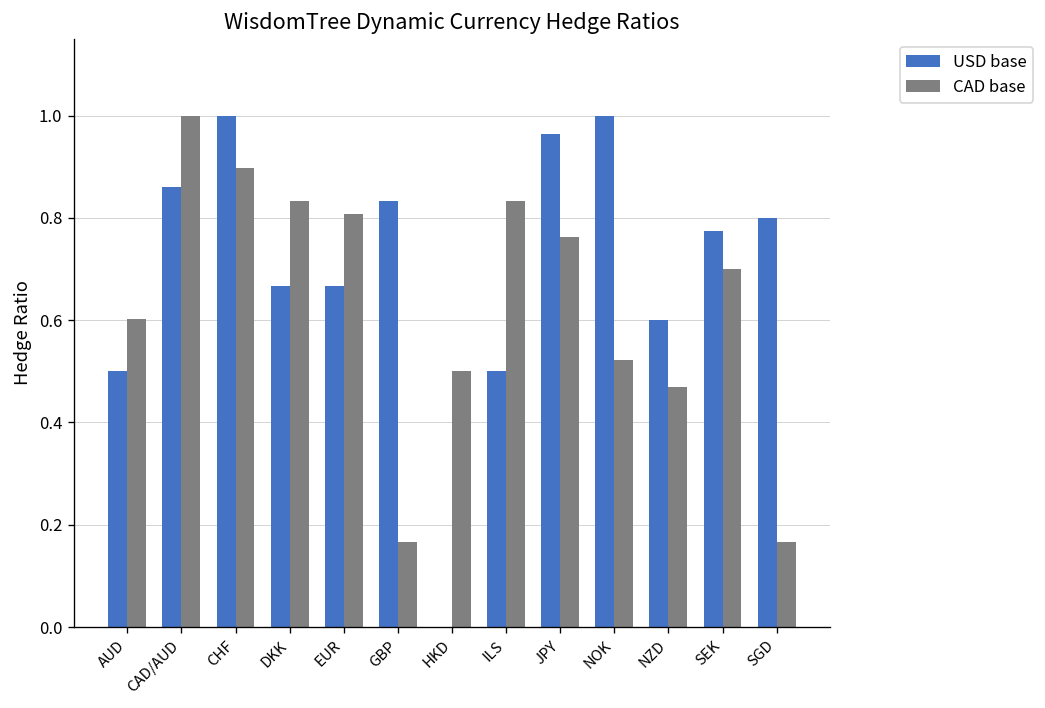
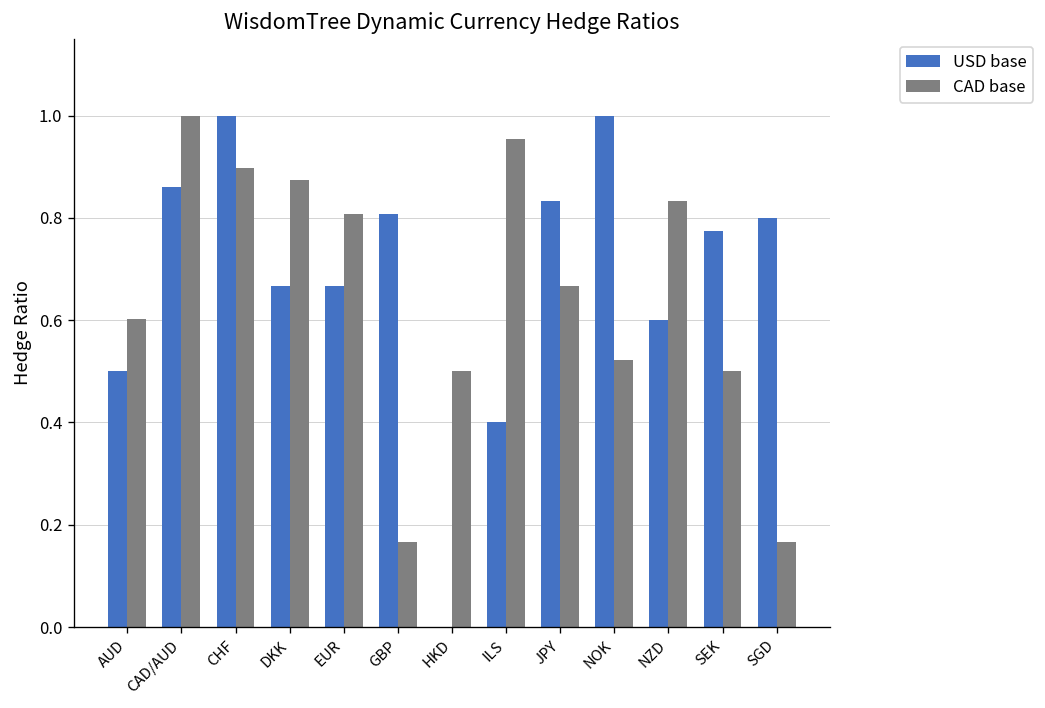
CAD base, DKK: 0.83 -> 0.87
USD base, GBP: 0.83 -> 0.81
USD base, ILS: 0.5 -> 0.4
CAD base, ILS: 0.83 -> 0.95
USD base, JPY: 0.96 -> 0.83
CAD base, JPY: 0.76 -> 0.67
CAD base, NZD: 0.47 -> 0.83
CAD base, SEK: 0.7 -> 0.5
